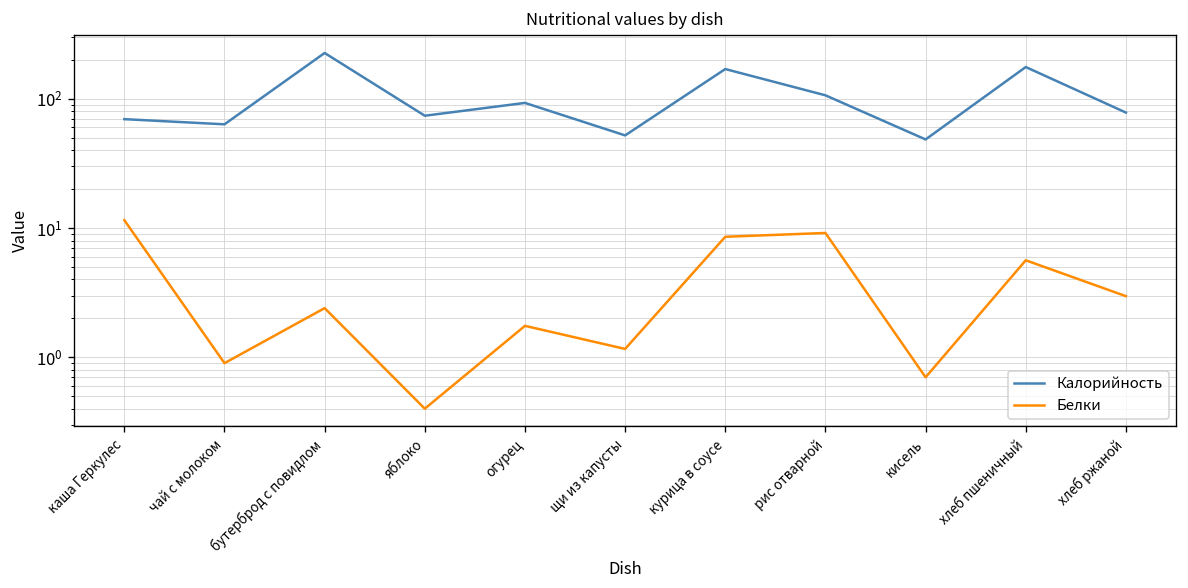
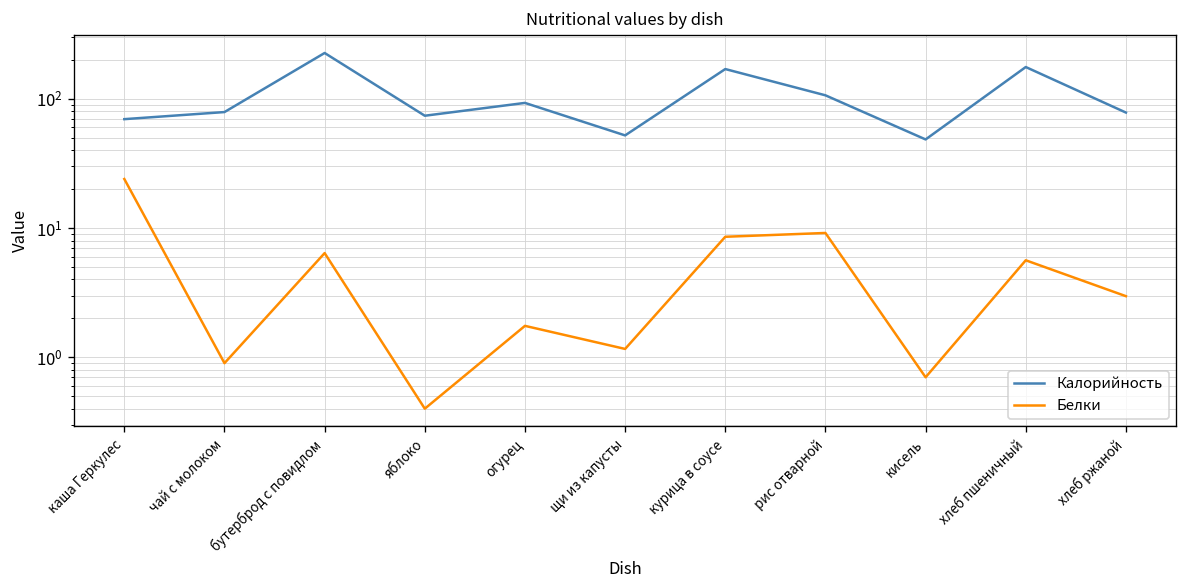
Белки, каша Геркулес: 12 -> 24
Калорийность, чай с молоком: 60 -> 80
Белки, бутерброд с повидлом: 2.4 -> 6
